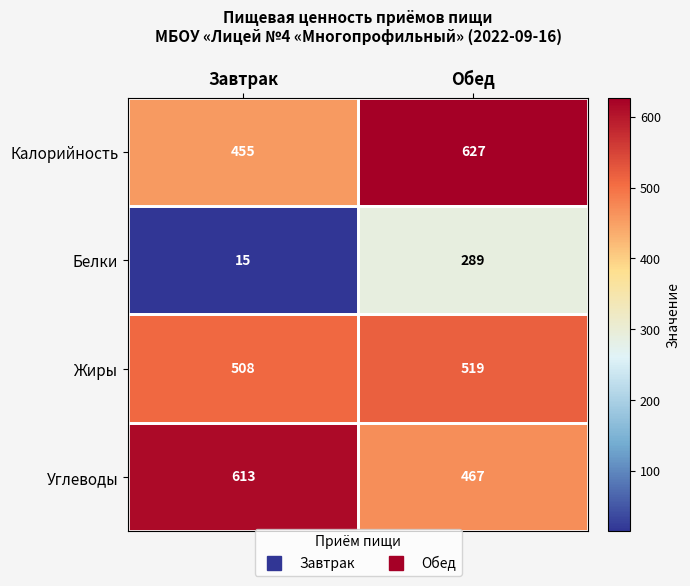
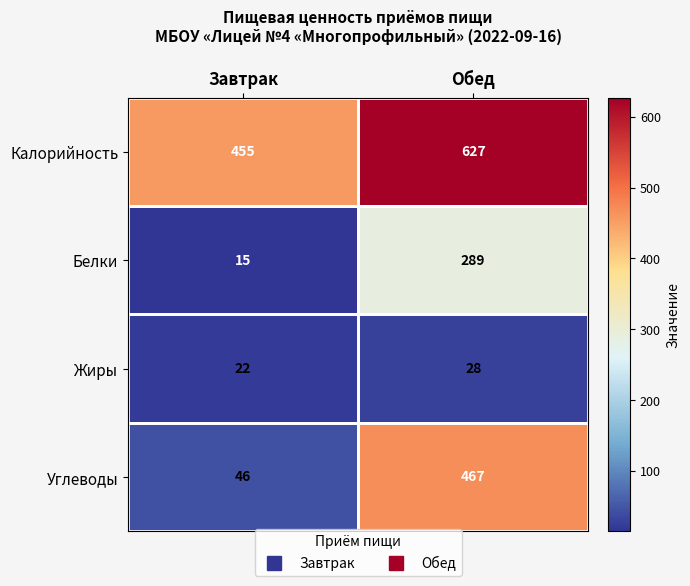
Жиры, Завтрак: 508 -> 22
Жиры, Обед: 519 -> 28
Углеводы, Завтрак: 613 -> 46
